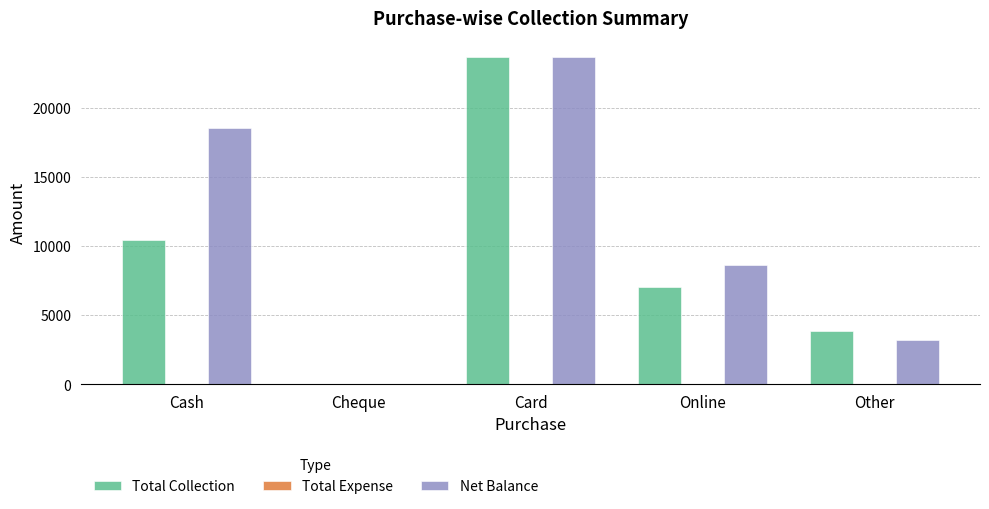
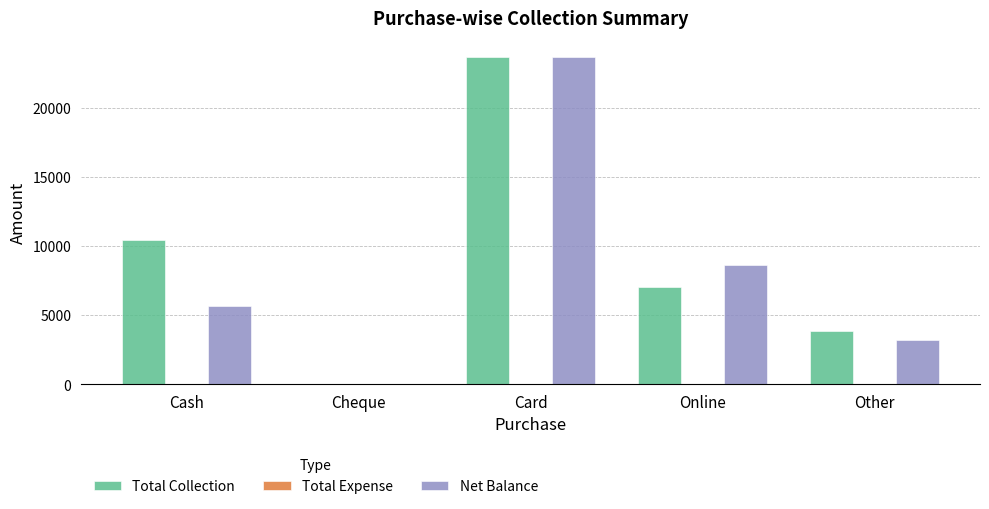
Net Balance, Cash: 18600 -> 5600
